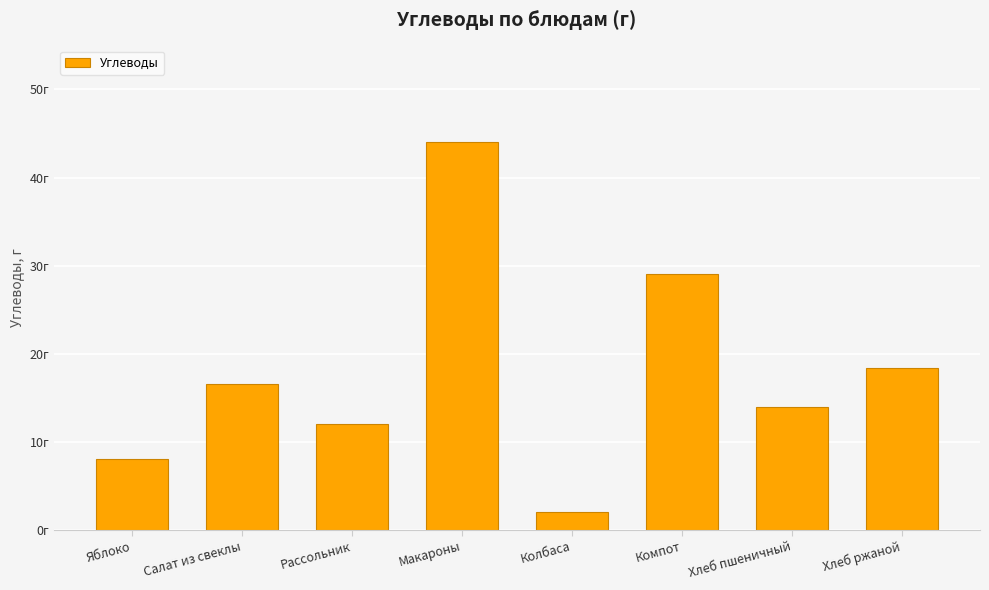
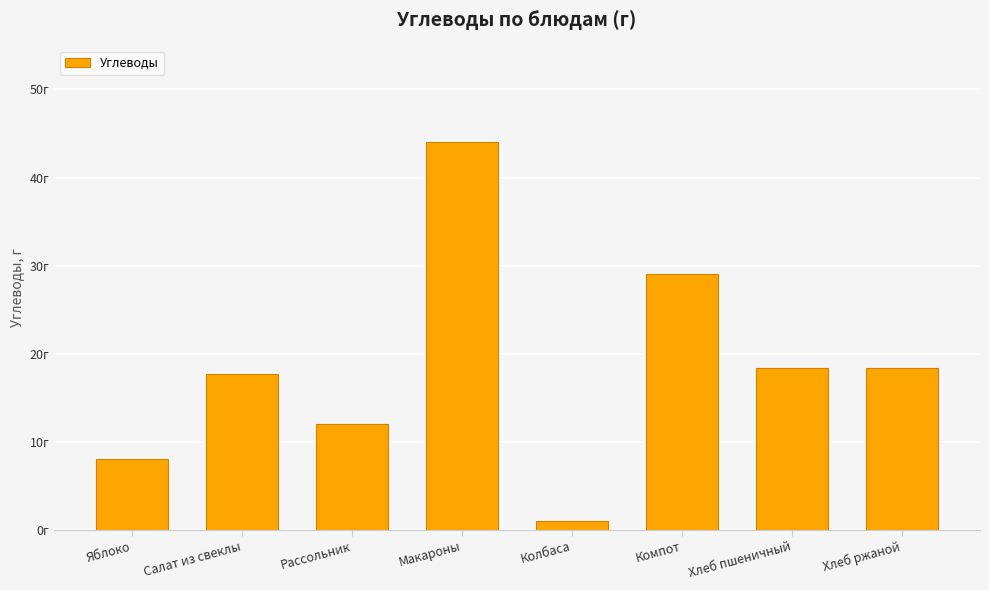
Салат из свеклы: 17г -> 18г
Колбаса: 2г -> 1г
Хлеб пшеничный: 14г -> 18г
